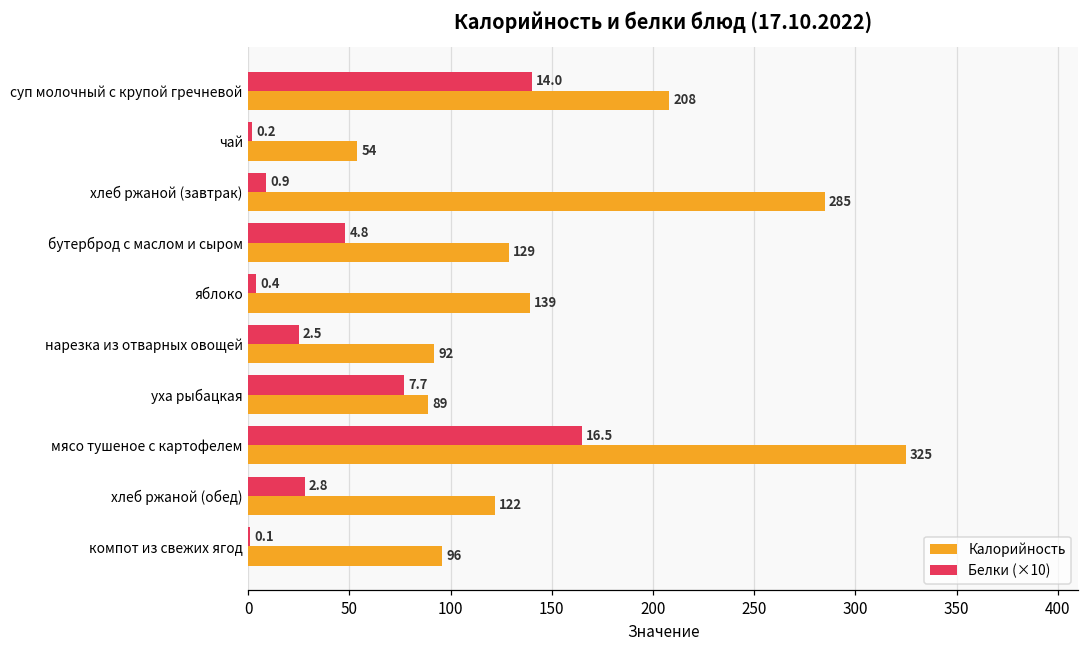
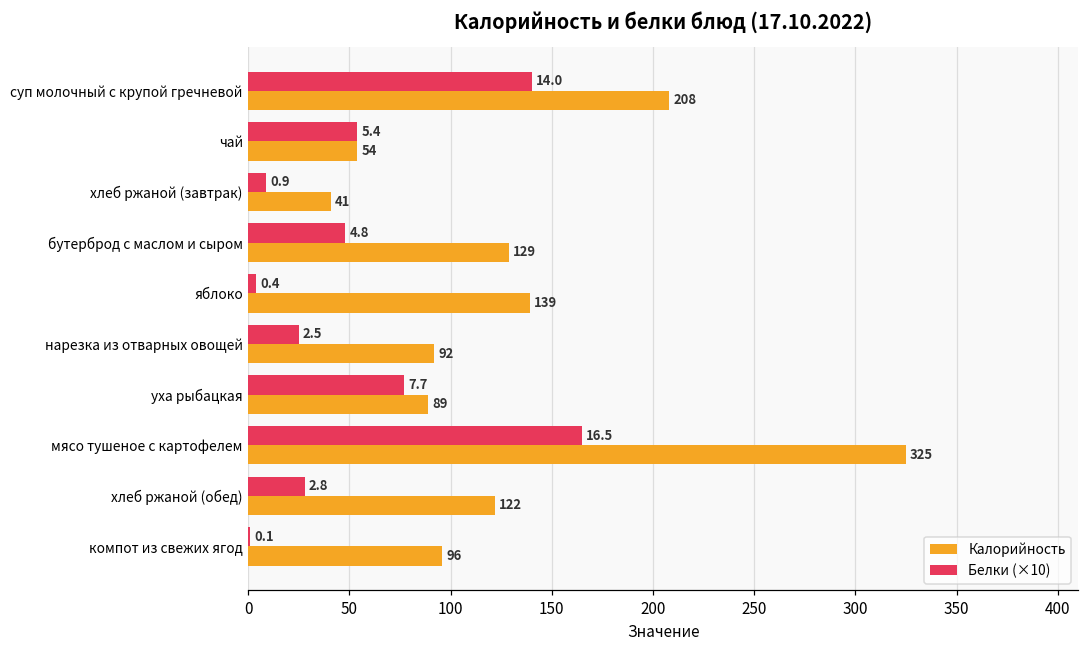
Белки (×10), чай: 0.2 -> 5.4
Калорийность, хлеб ржаной (завтрак): 285 -> 41
